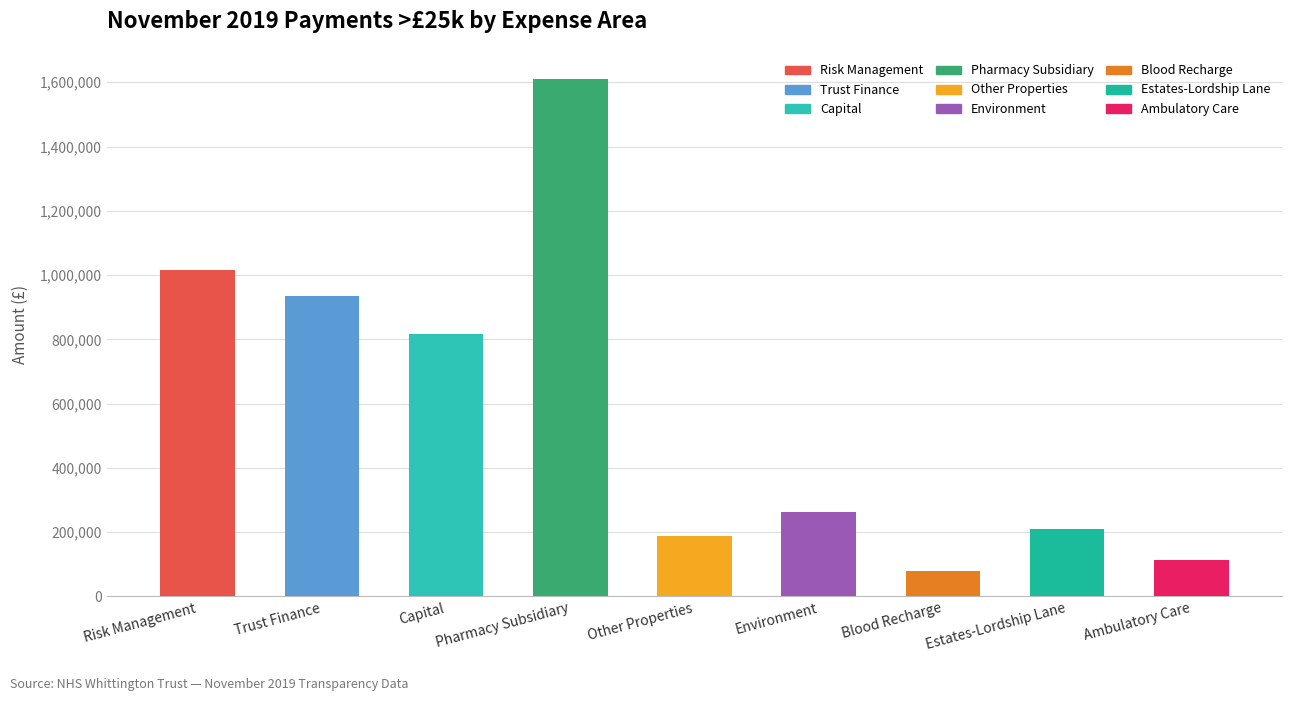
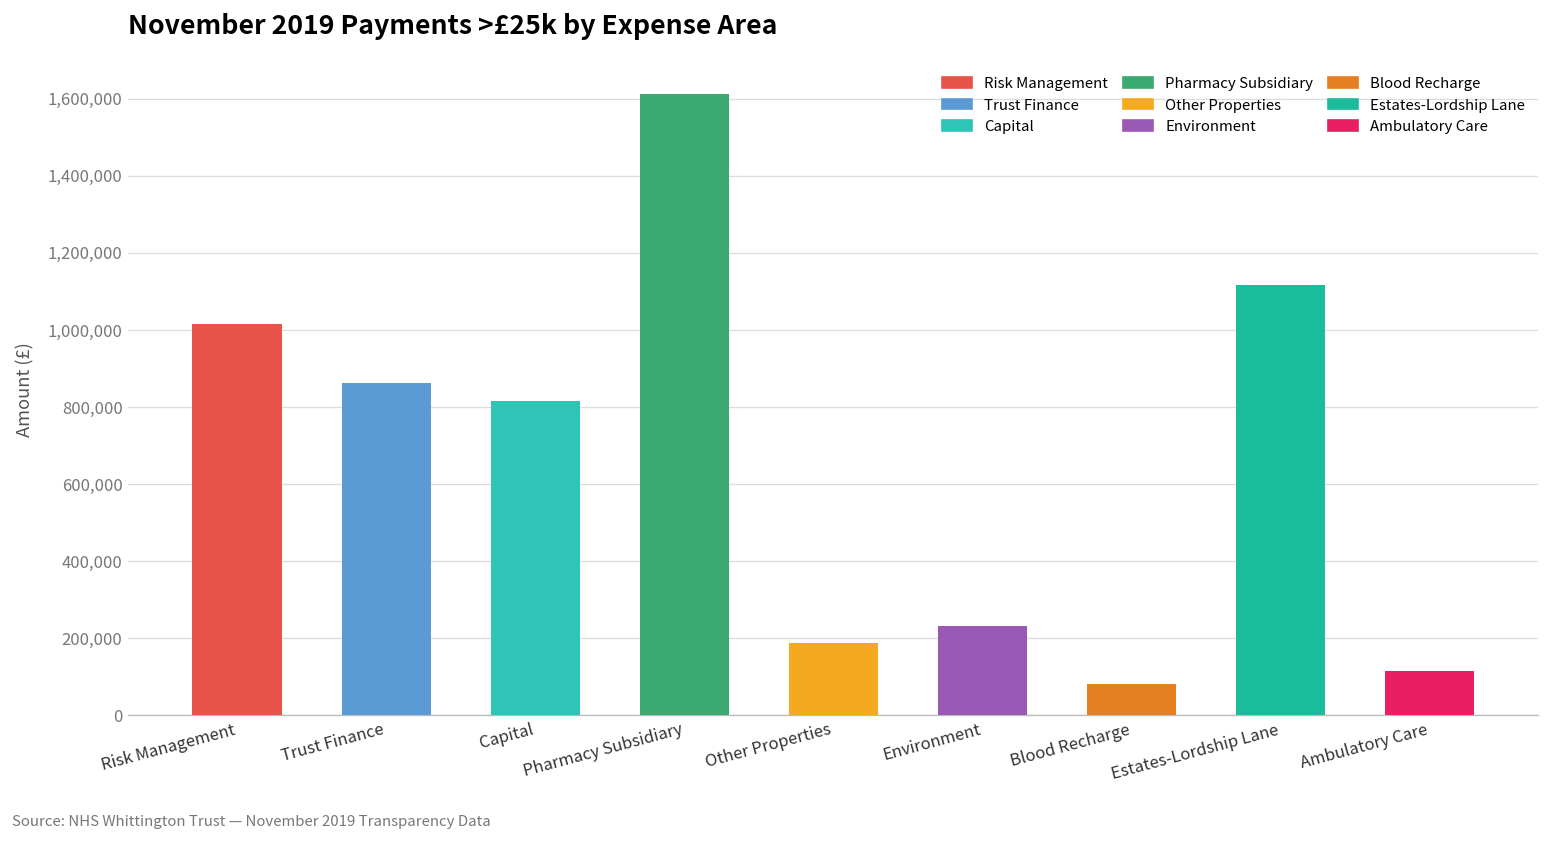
Trust Finance: 930,000 -> 860,000
Environment: 260,000 -> 230,000
Estates-Lordship Lane: 210,000 -> 1,120,000
